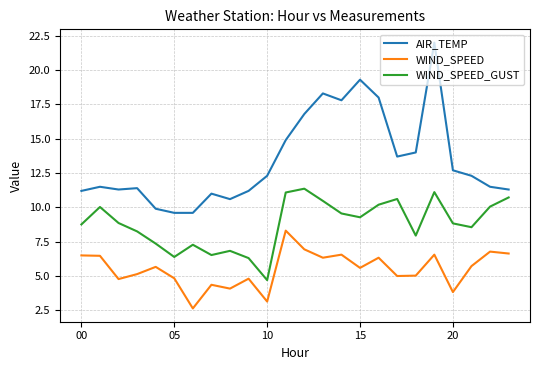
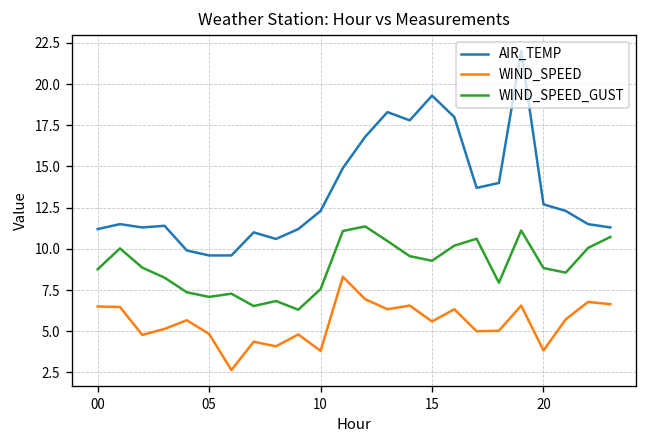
WIND_SPEED_GUST, 05: 6.4 -> 7.1
WIND_SPEED, 10: 3.1 -> 3.8
WIND_SPEED_GUST, 10: 4.7 -> 7.6
